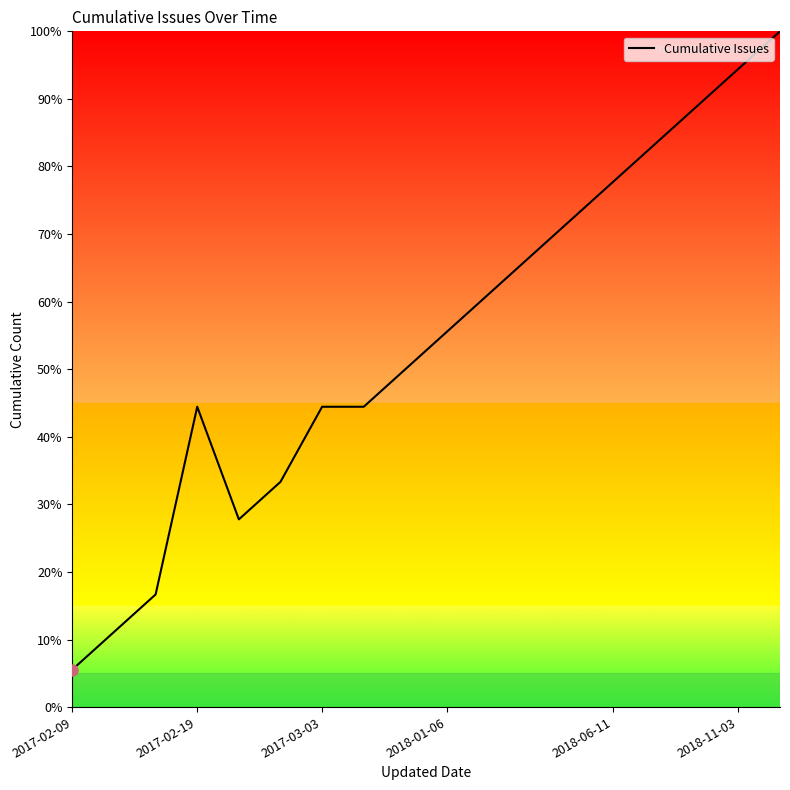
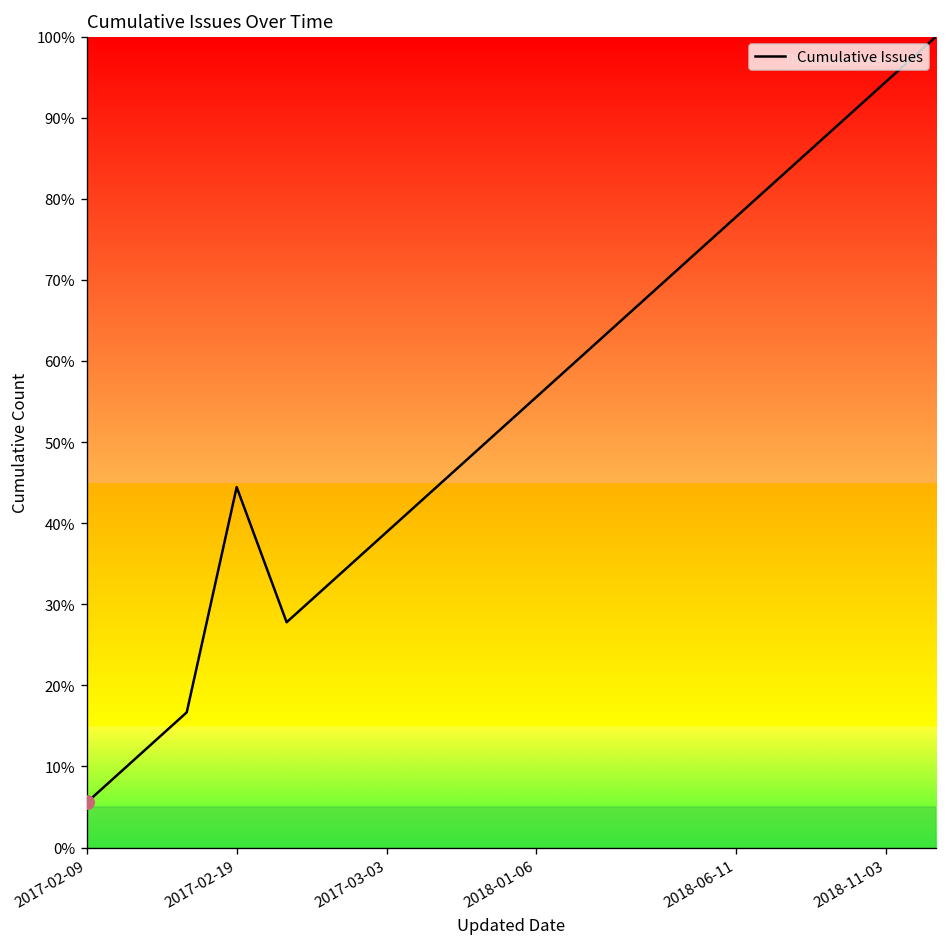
Cumulative Issues, 2017-03-03: 44% -> 39%
